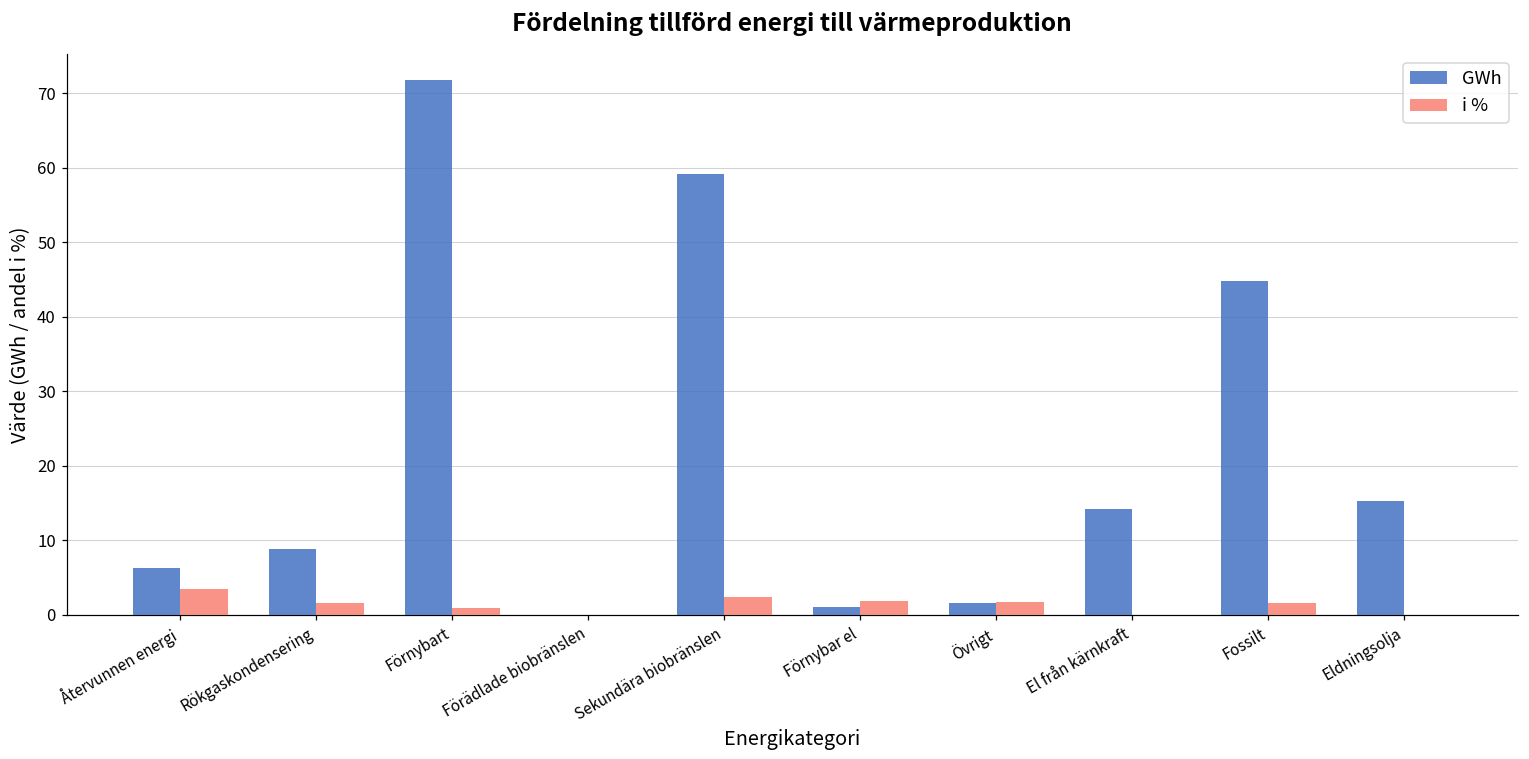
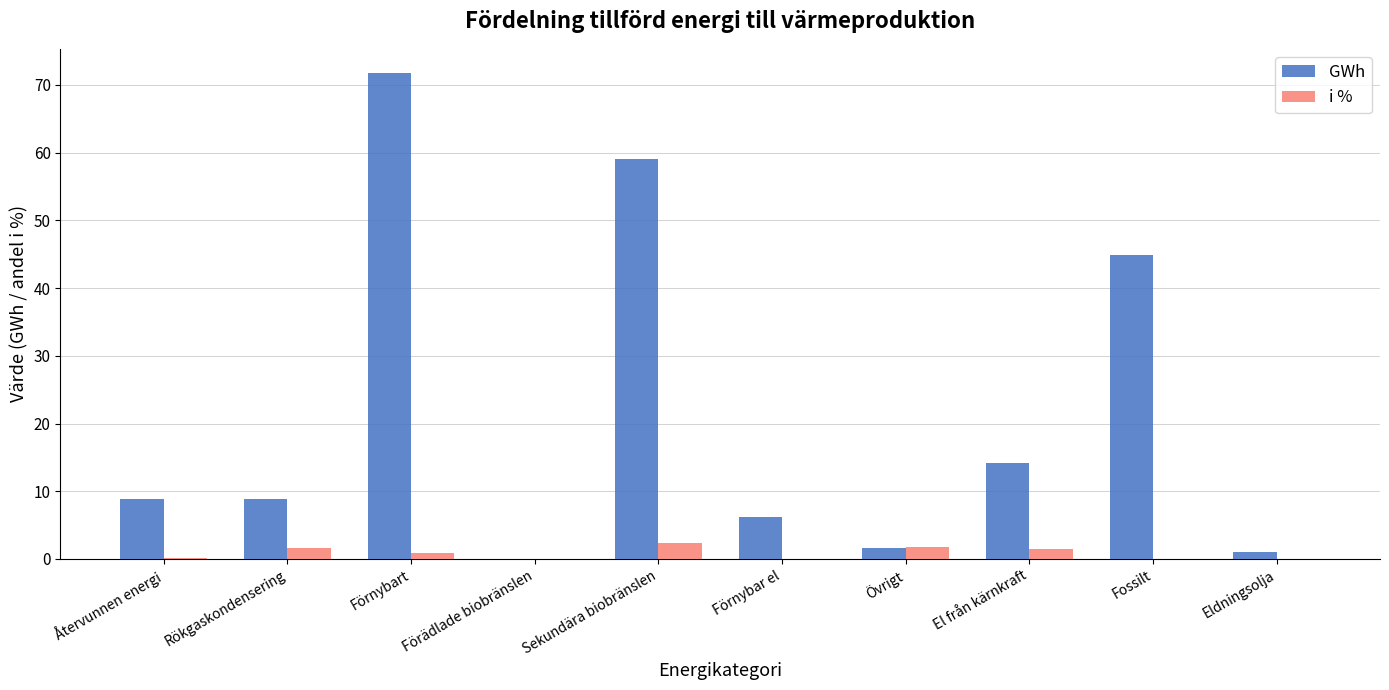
GWh, Återvunnen energi: 6 -> 9
i %, Återvunnen energi: 3 -> 0
GWh, Förnybar el: 1 -> 6
i %, Förnybar el: 2 -> 0
i %, El från kärnkraft: 0 -> 1
i %, Fossilt: 2 -> 0
GWh, Eldningsolja: 15 -> 1
